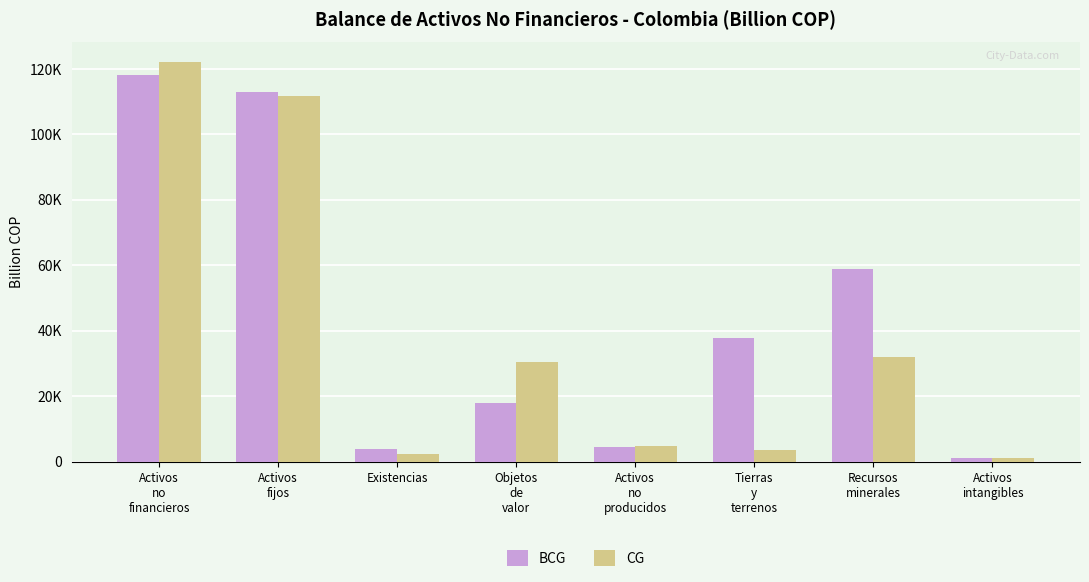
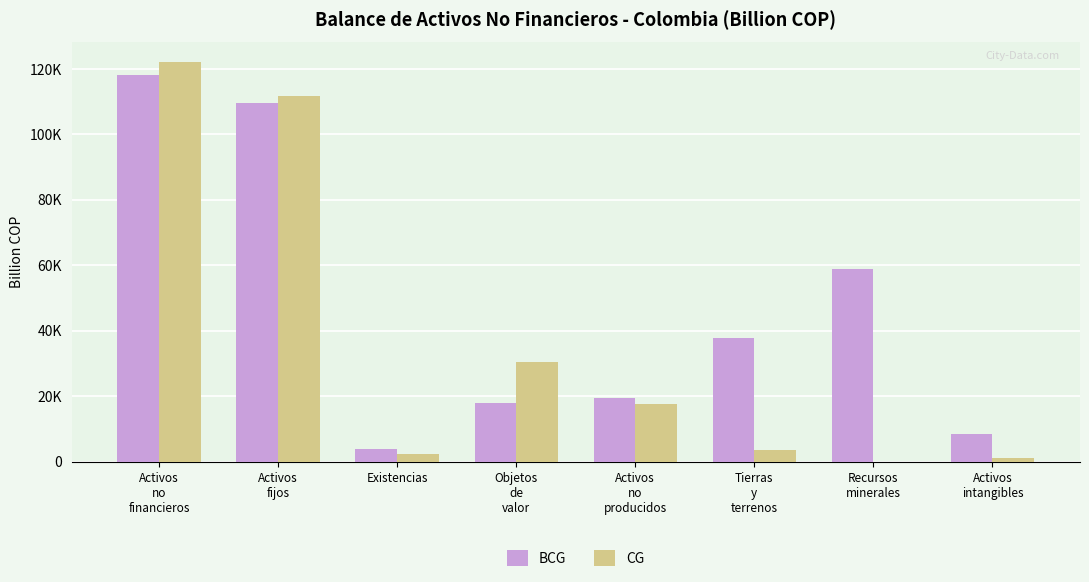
BCG, Activos fijos: 113000 -> 110000
BCG, Activos no producidos: 4000 -> 19000
CG, Activos no producidos: 5000 -> 18000
CG, Recursos minerales: 32000 -> 0
BCG, Activos intangibles: 1000 -> 8000
